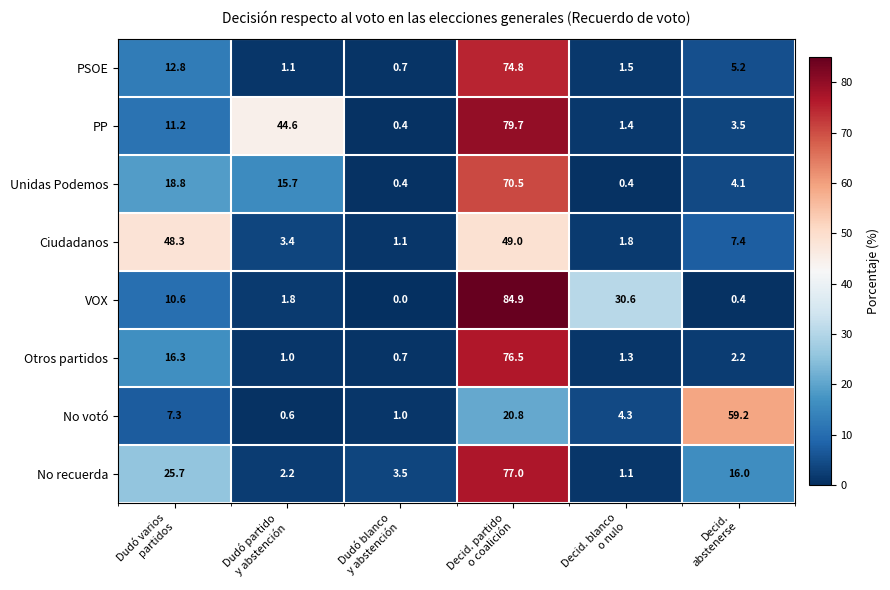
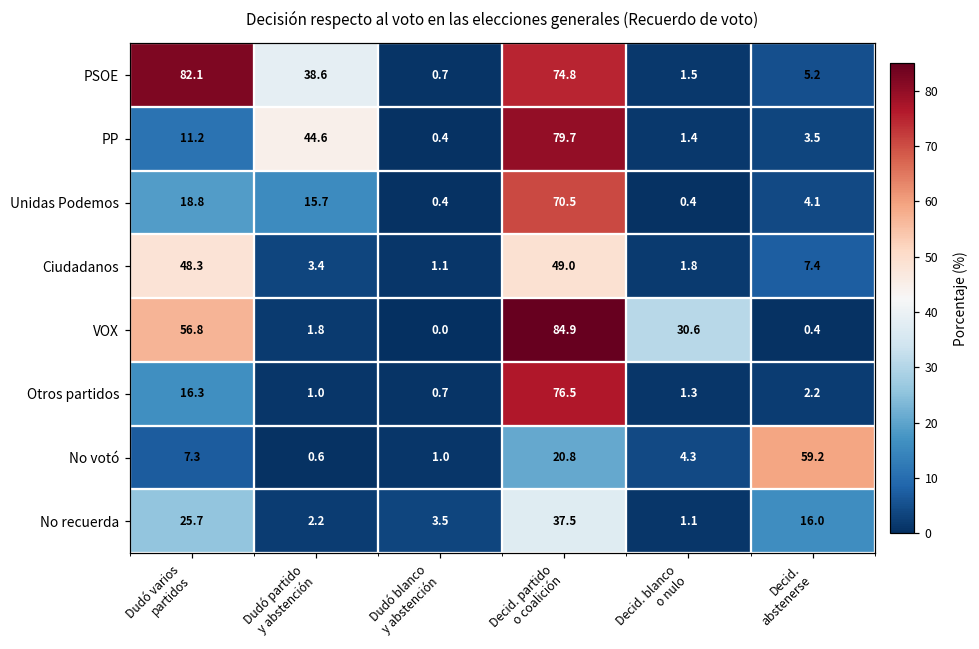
PSOE, Dudó varios partidos: 12.8 -> 82.1
PSOE, Dudó partido y abstención: 1.1 -> 38.6
VOX, Dudó varios partidos: 10.6 -> 56.8
No recuerda, Decid. partido o coalición: 77.0 -> 37.5
